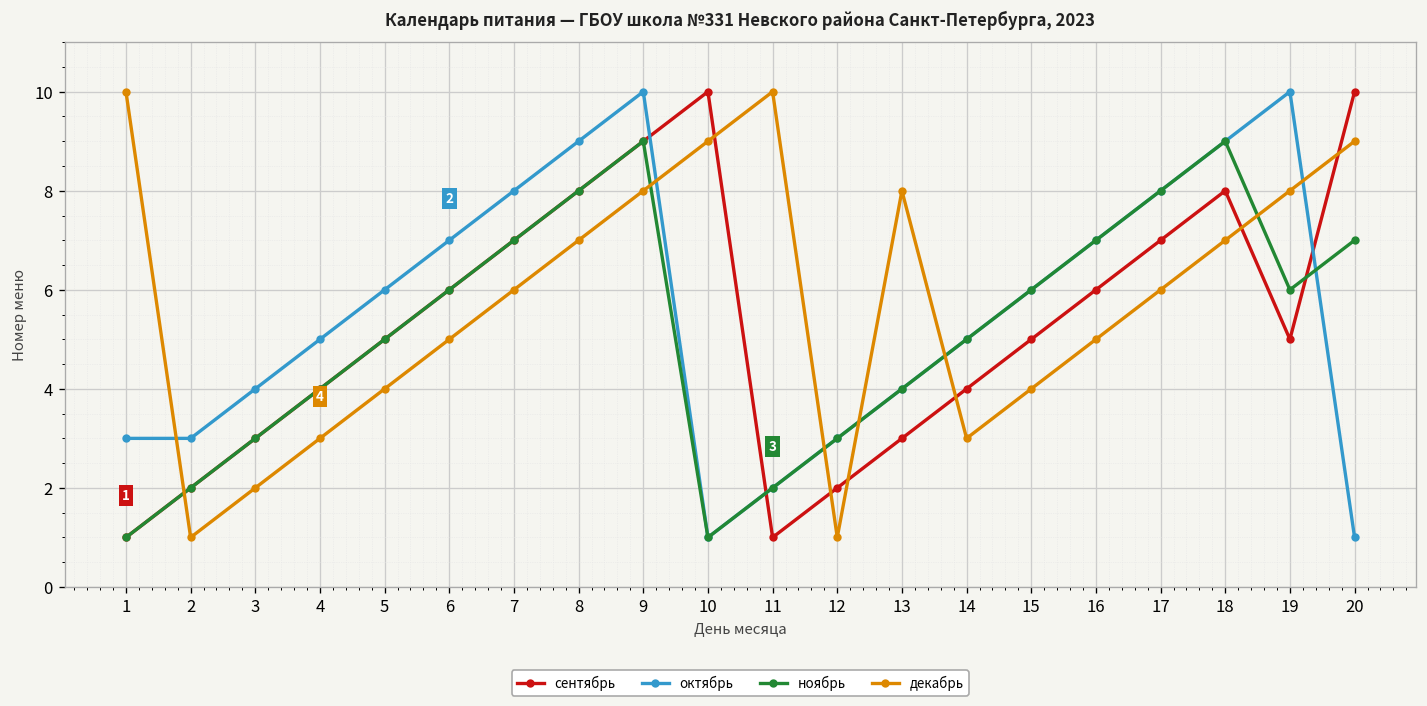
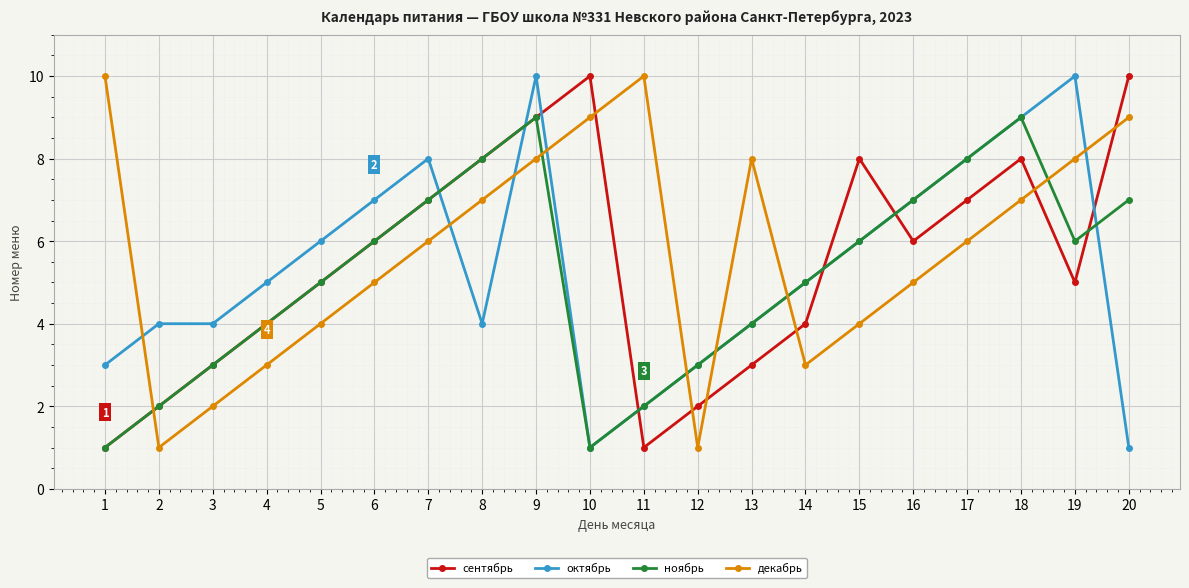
октябрь, 2: 3 -> 4
октябрь, 8: 9 -> 4
сентябрь, 15: 5 -> 8
